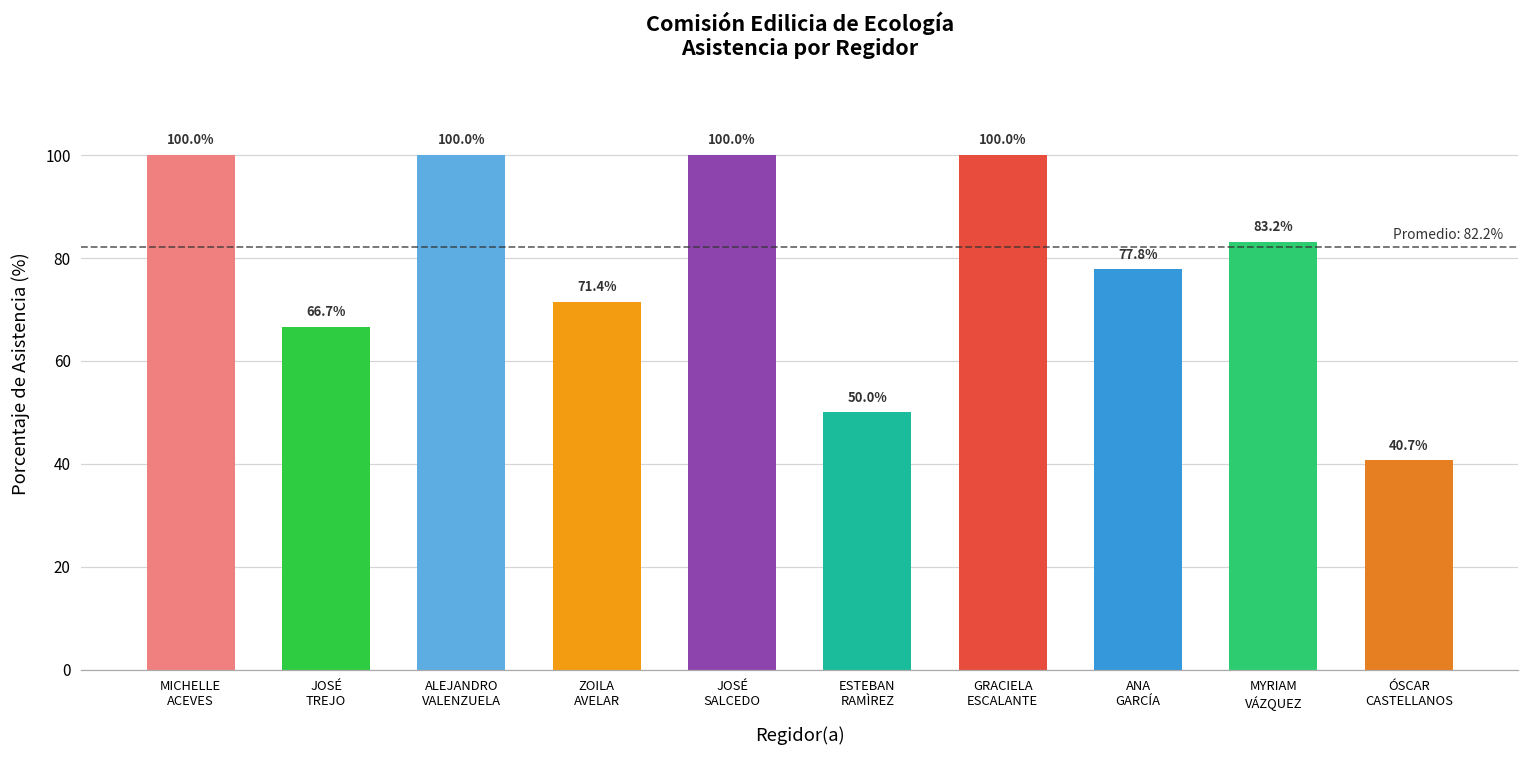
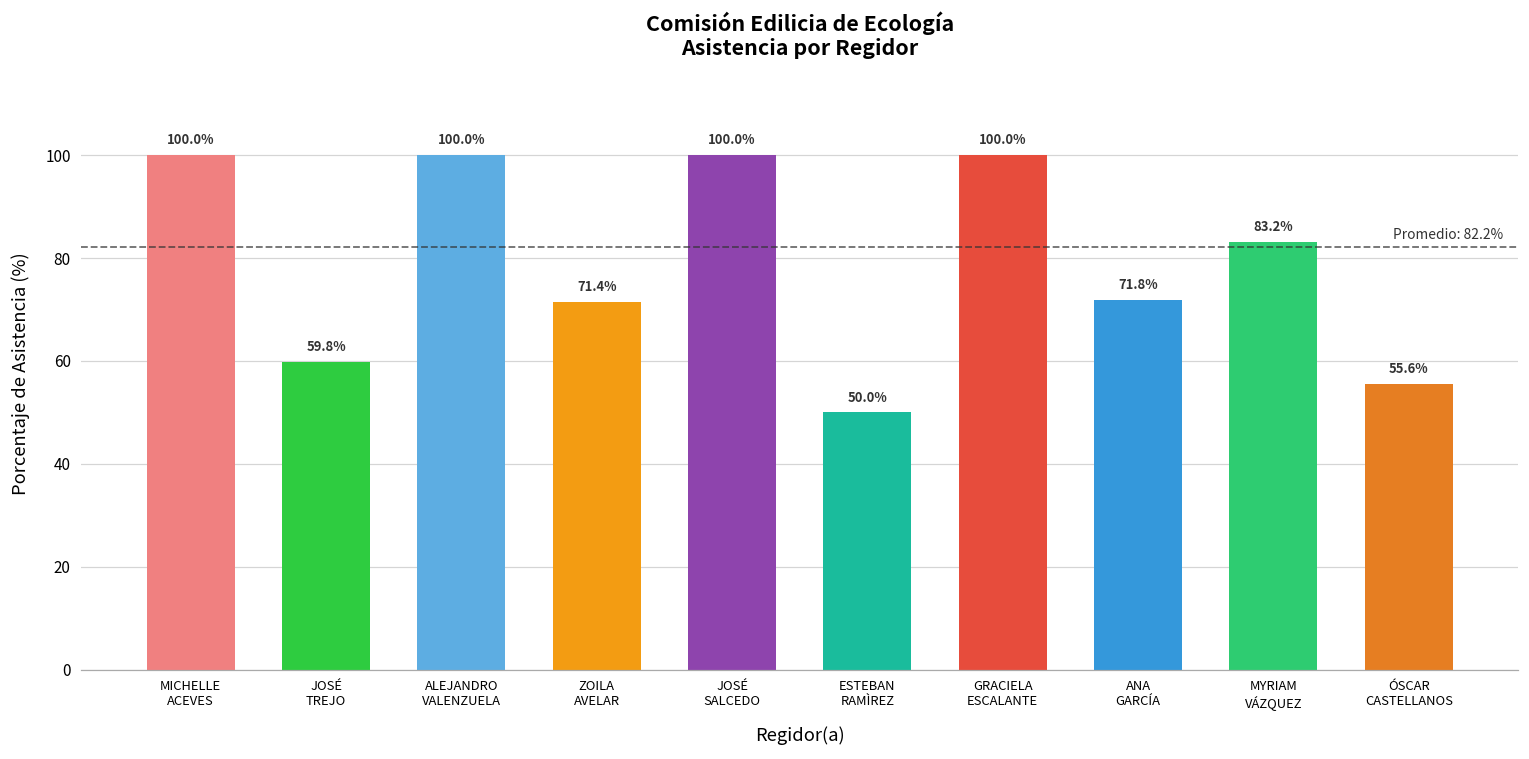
JOSÉ TREJO: 66.7% -> 59.8%
ANA GARCÍA: 77.8% -> 71.8%
ÓSCAR CASTELLANOS: 40.7% -> 55.6%
